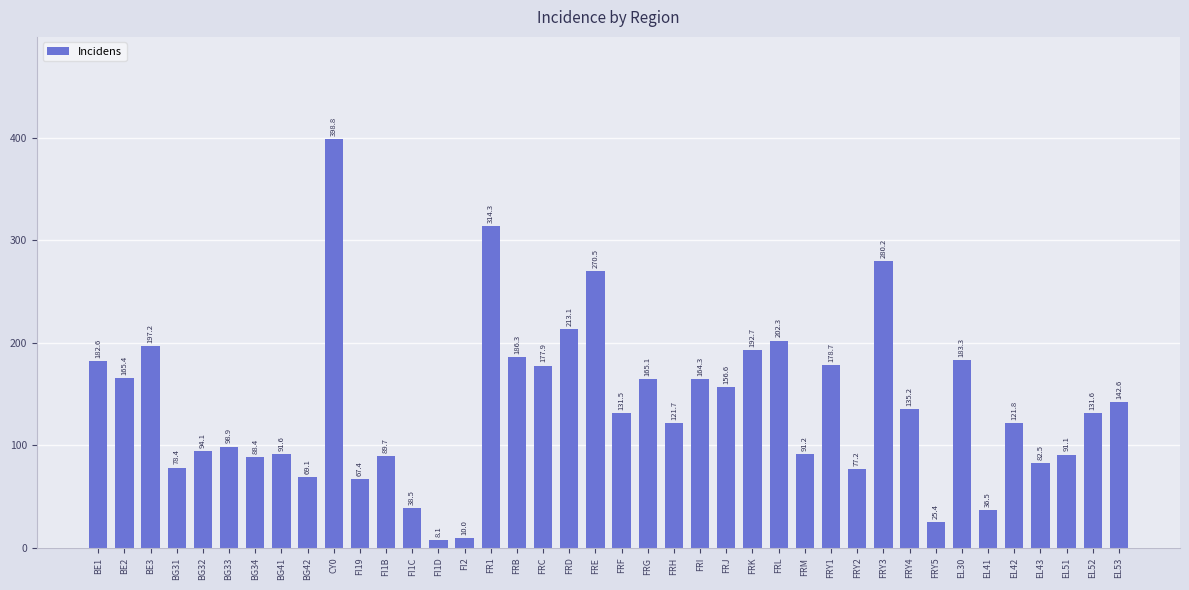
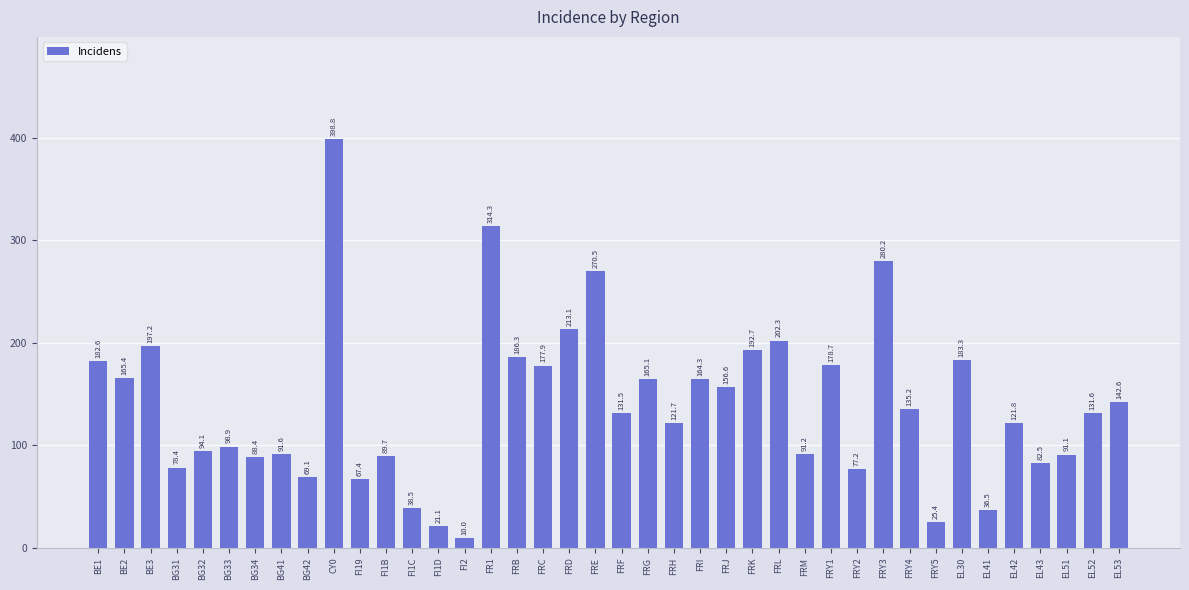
FI1D: 8.1 -> 21.1
